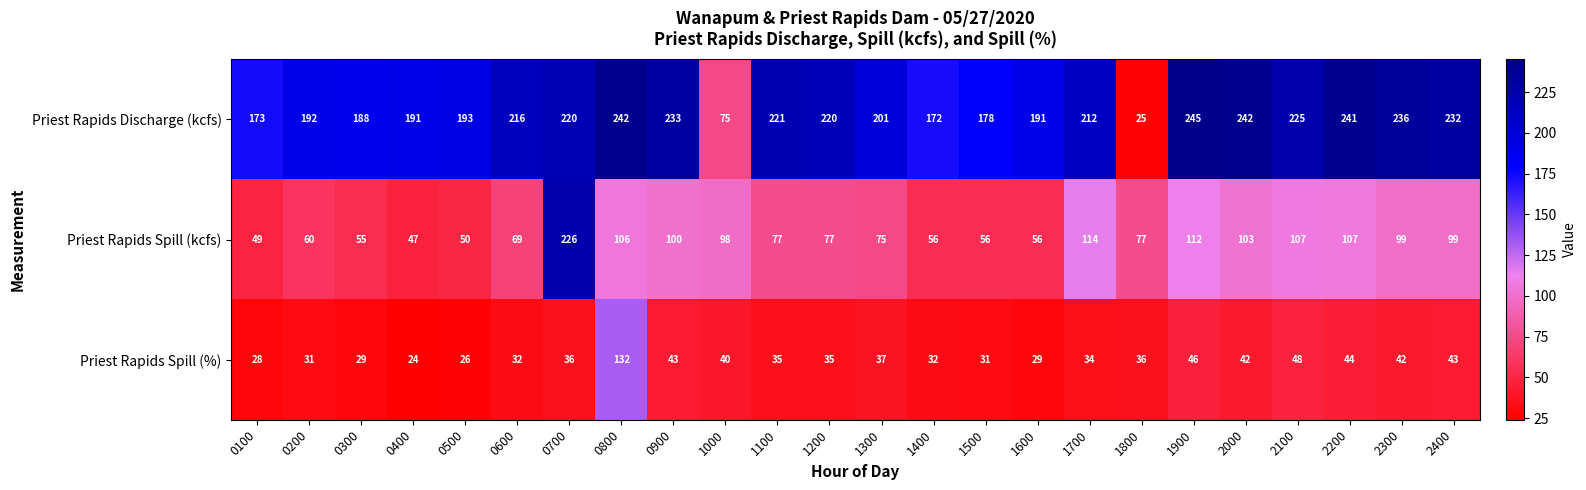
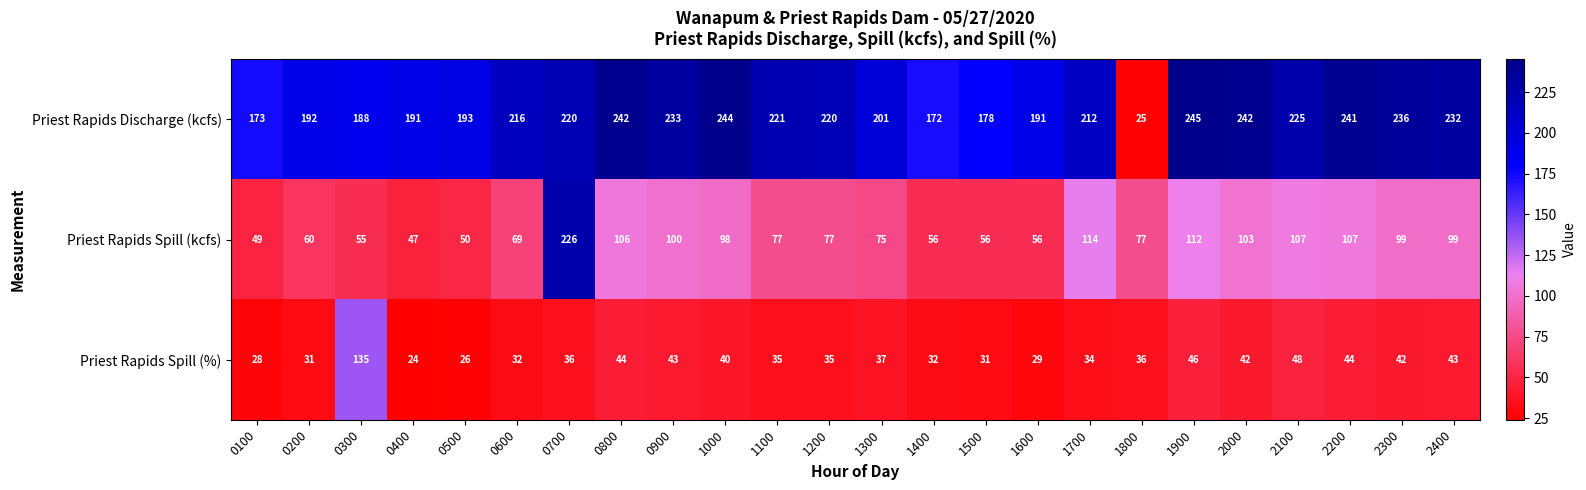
Priest Rapids Discharge (kcfs), 1000: 75 -> 244
Priest Rapids Spill (%), 0300: 29 -> 135
Priest Rapids Spill (%), 0800: 132 -> 44
